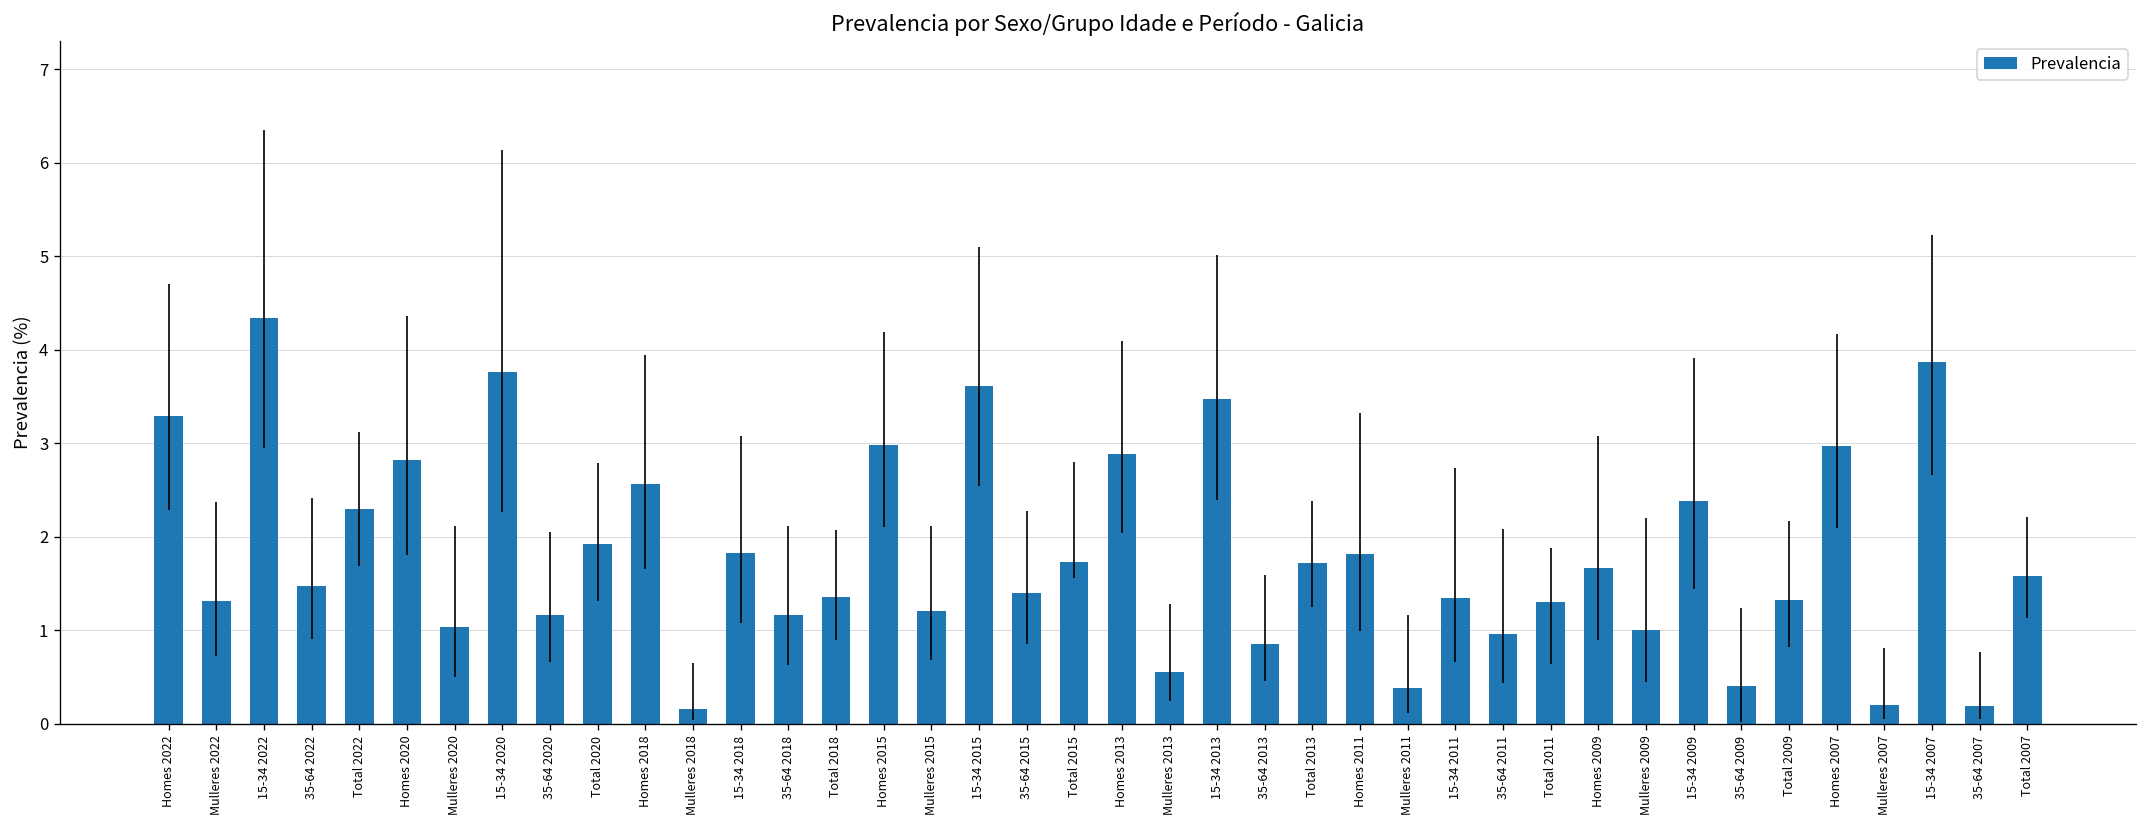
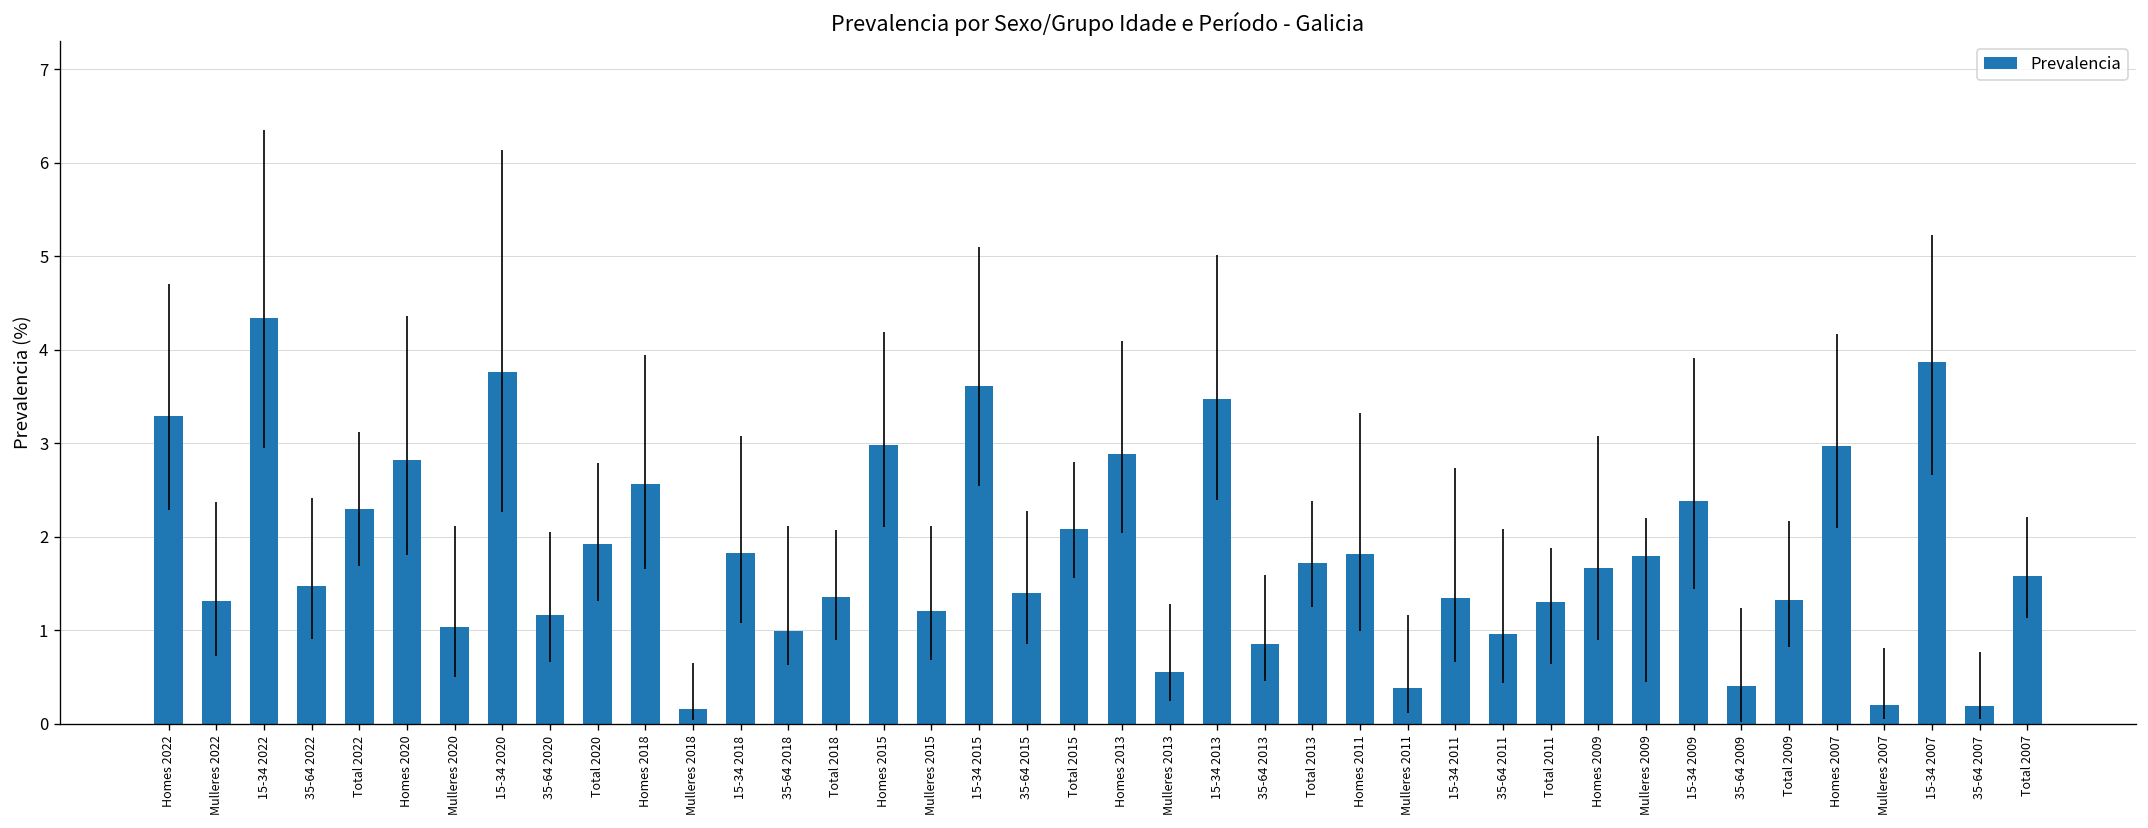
35-64 2018: 1.2 -> 1.0
Total 2015: 1.7 -> 2.1
Mulleres 2009: 1.0 -> 1.8
